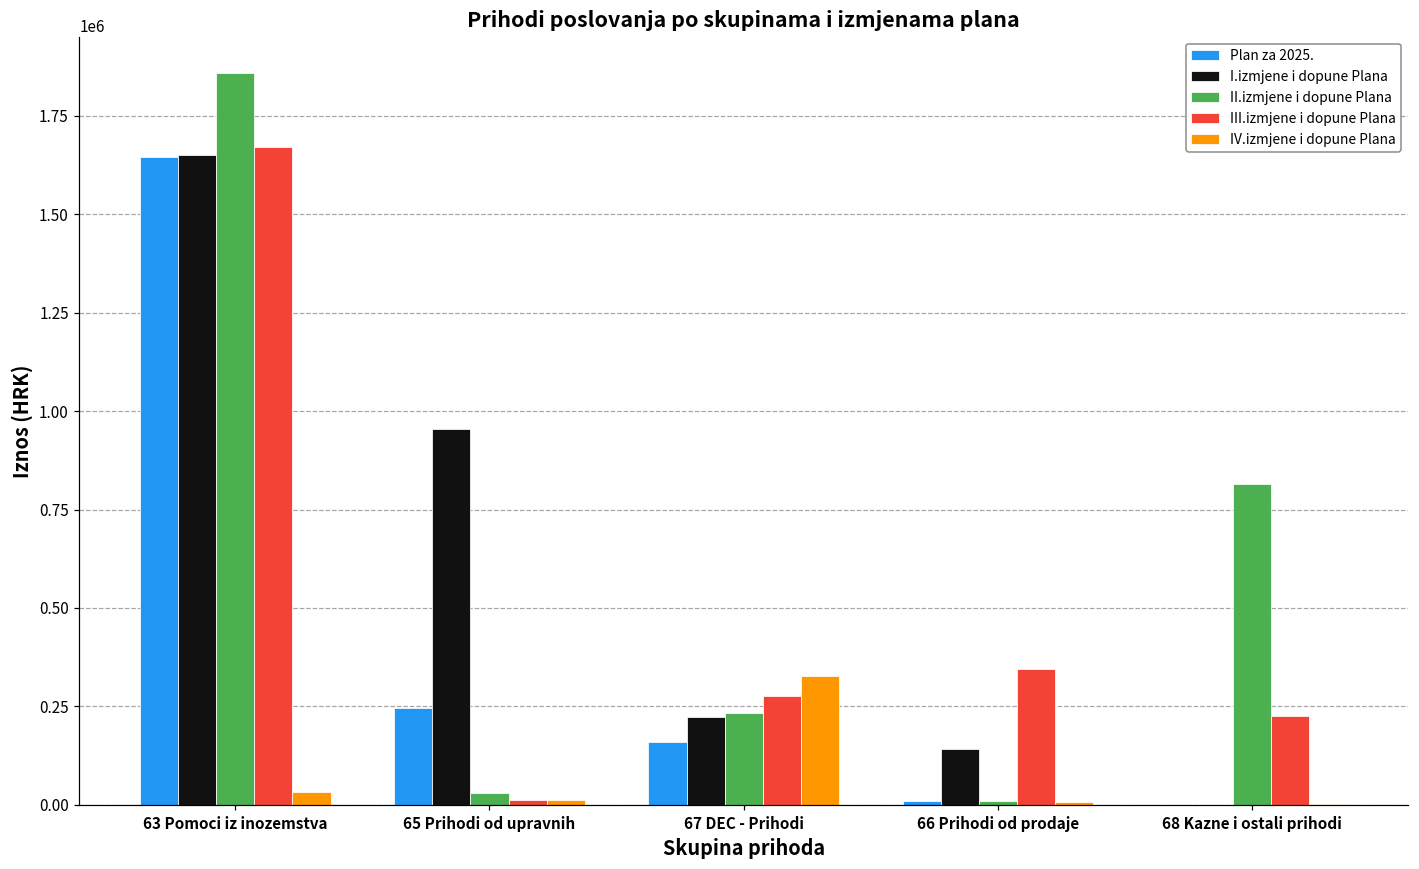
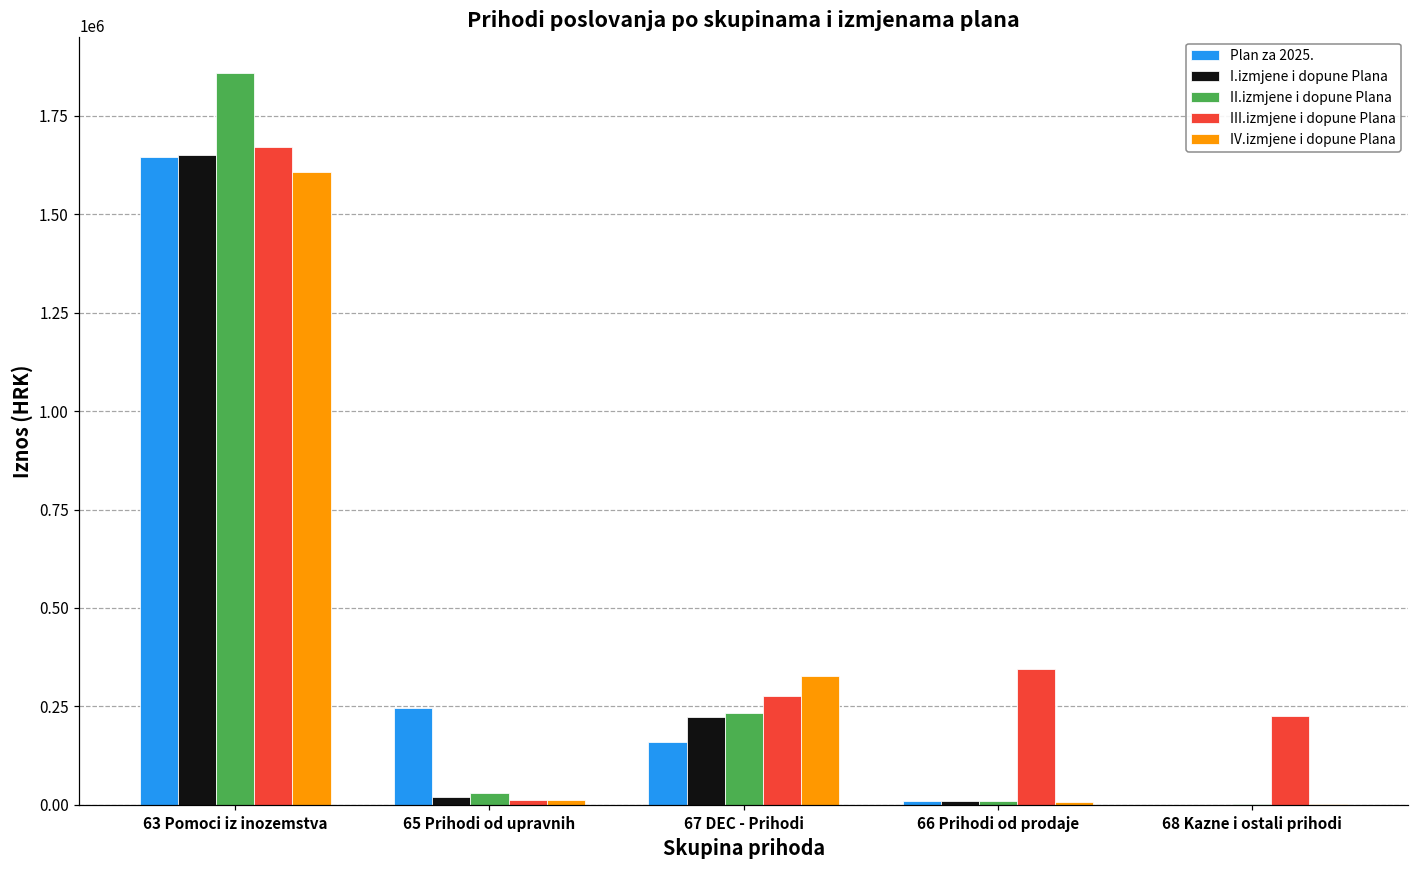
IV.izmjene i dopune Plana, 63 Pomoci iz inozemstva: 30000 -> 1610000
I.izmjene i dopune Plana, 65 Prihodi od upravnih: 950000 -> 20000
I.izmjene i dopune Plana, 66 Prihodi od prodaje: 140000 -> 10000
II.izmjene i dopune Plana, 68 Kazne i ostali prihodi: 820000 -> 0
